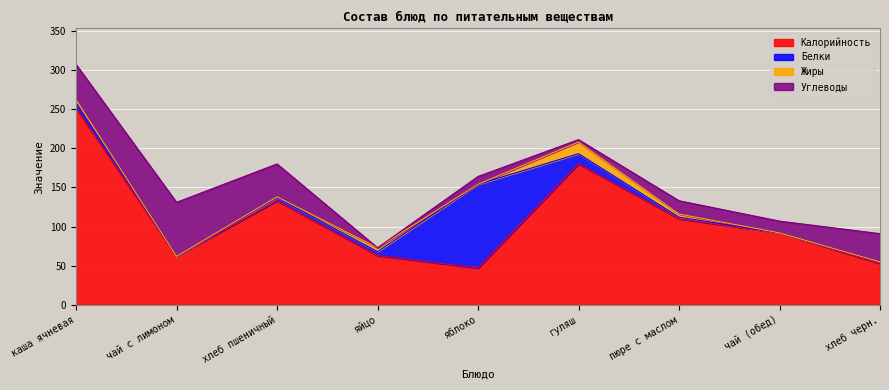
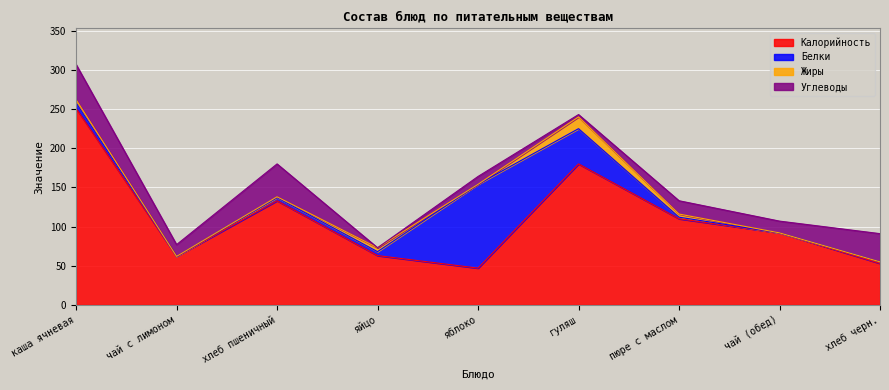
Углеводы, чай с лимоном: 70 -> 20
Белки, гуляш: 10 -> 50
